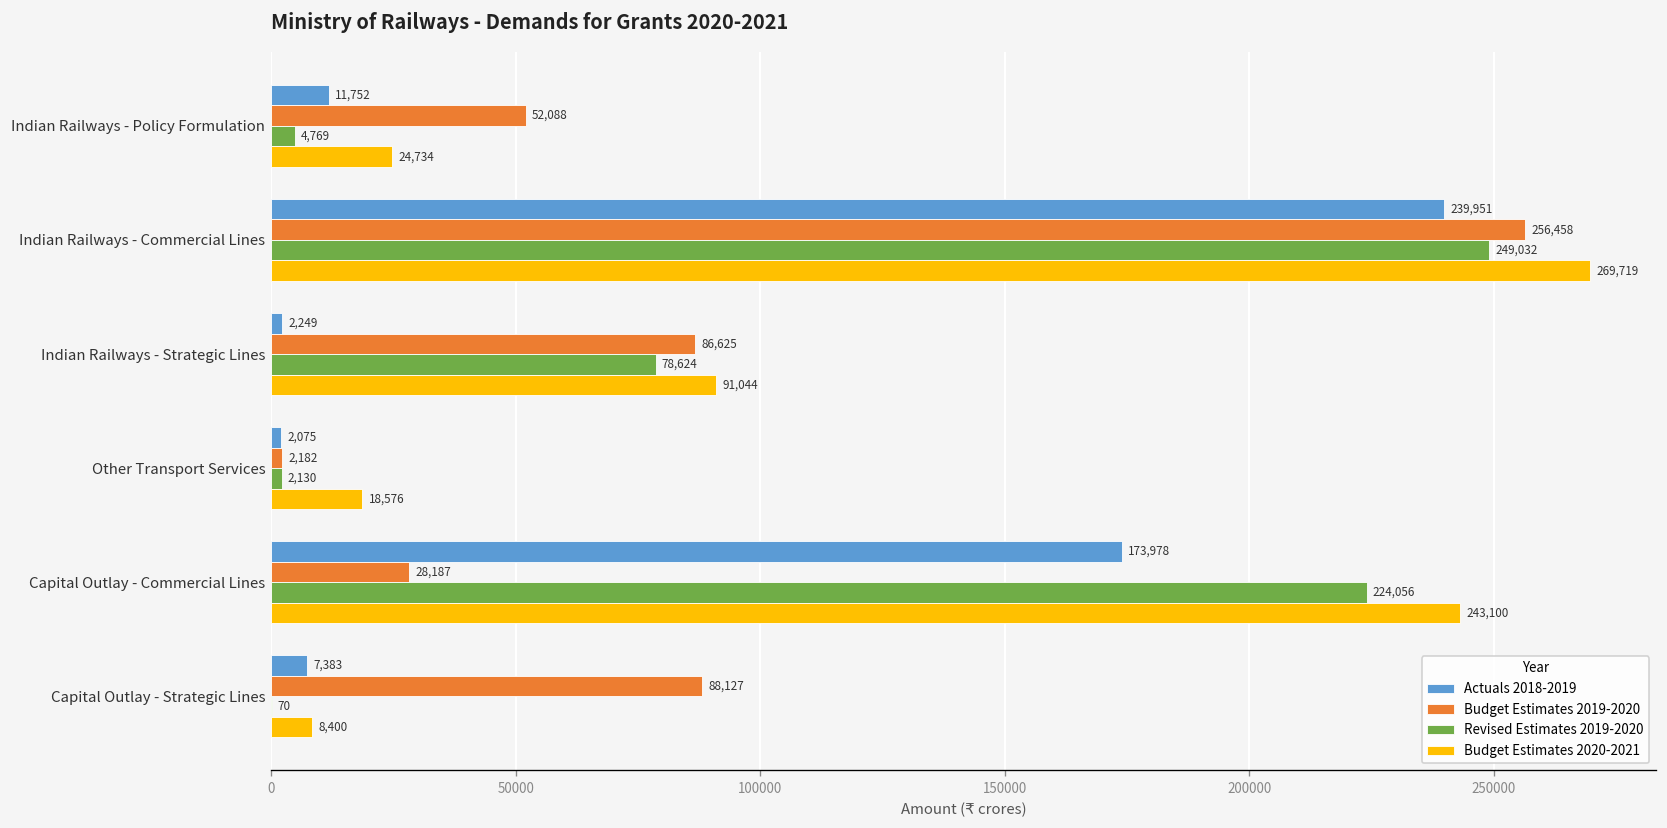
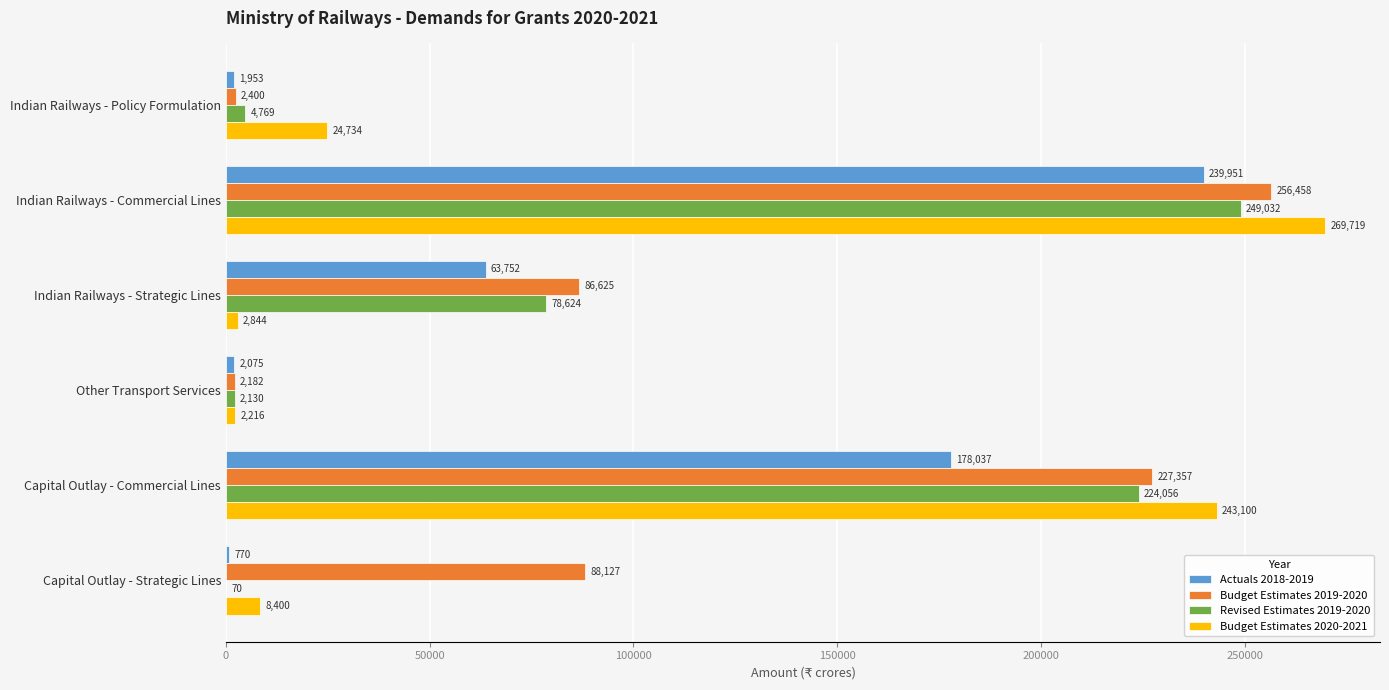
Actuals 2018-2019, Indian Railways - Policy Formulation: 11,752 -> 1,953
Budget Estimates 2019-2020, Indian Railways - Policy Formulation: 52,088 -> 2,400
Actuals 2018-2019, Indian Railways - Strategic Lines: 2,249 -> 63,752
Budget Estimates 2020-2021, Indian Railways - Strategic Lines: 91,044 -> 2,844
Budget Estimates 2020-2021, Other Transport Services: 18,576 -> 2,216
Actuals 2018-2019, Capital Outlay - Commercial Lines: 173,978 -> 178,037
Budget Estimates 2019-2020, Capital Outlay - Commercial Lines: 28,187 -> 227,357
Actuals 2018-2019, Capital Outlay - Strategic Lines: 7,383 -> 770
